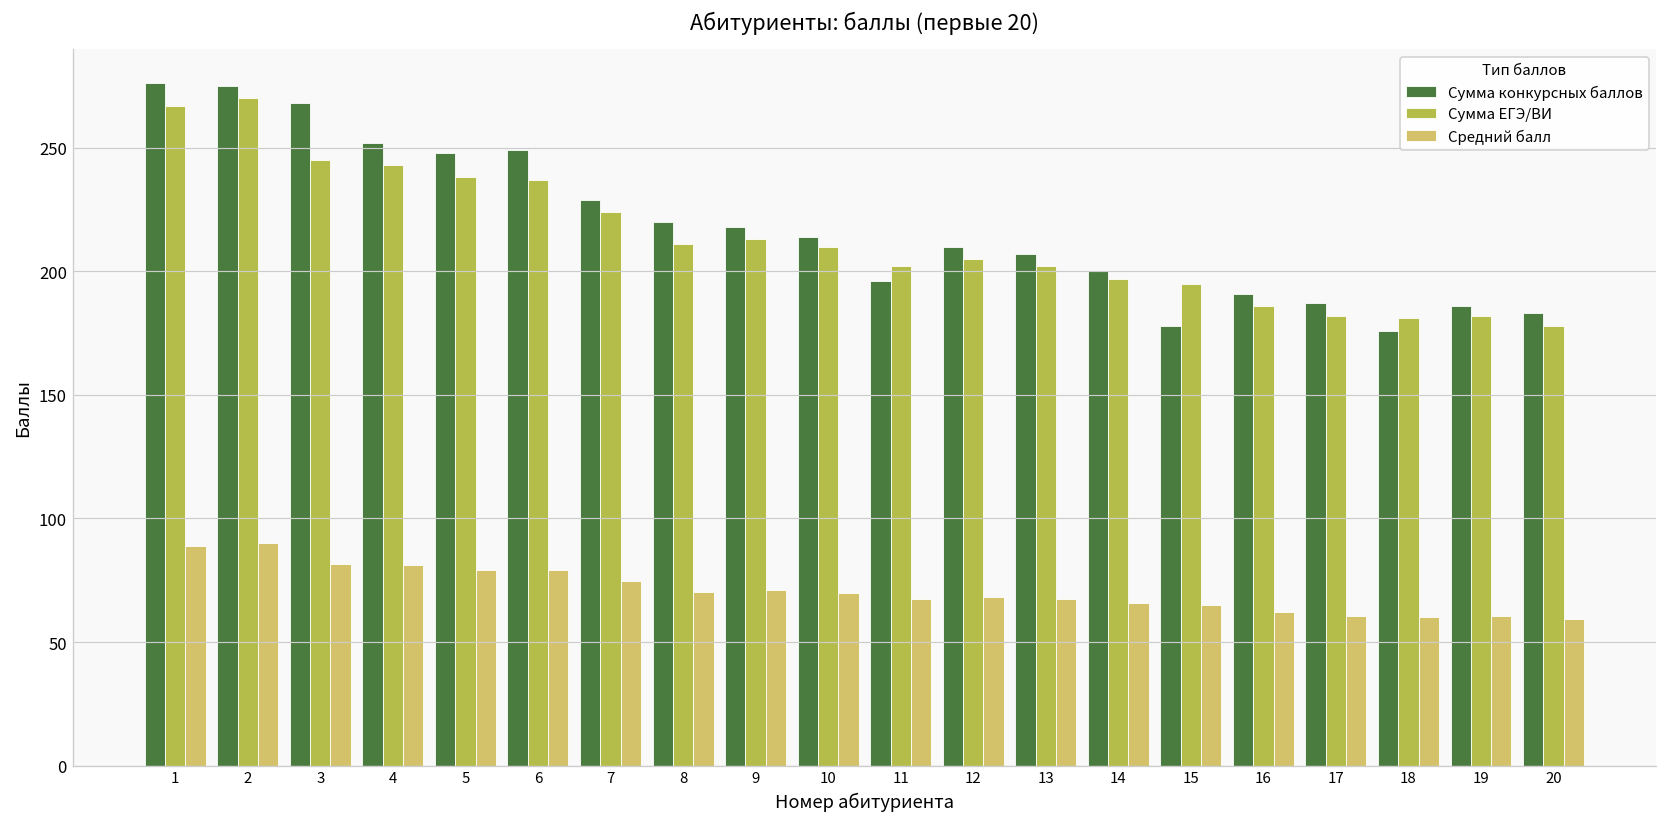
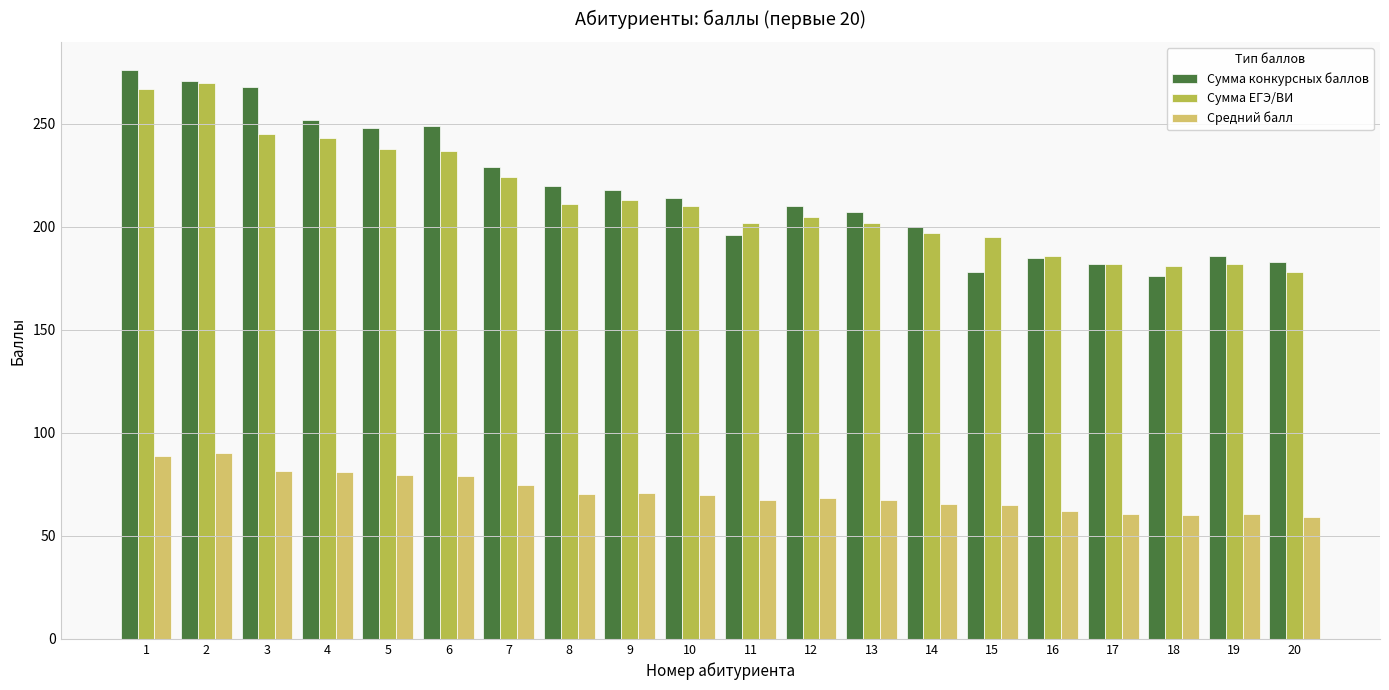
Сумма конкурсных баллов, 2: 275 -> 271
Сумма конкурсных баллов, 16: 191 -> 185
Сумма конкурсных баллов, 17: 187 -> 182
